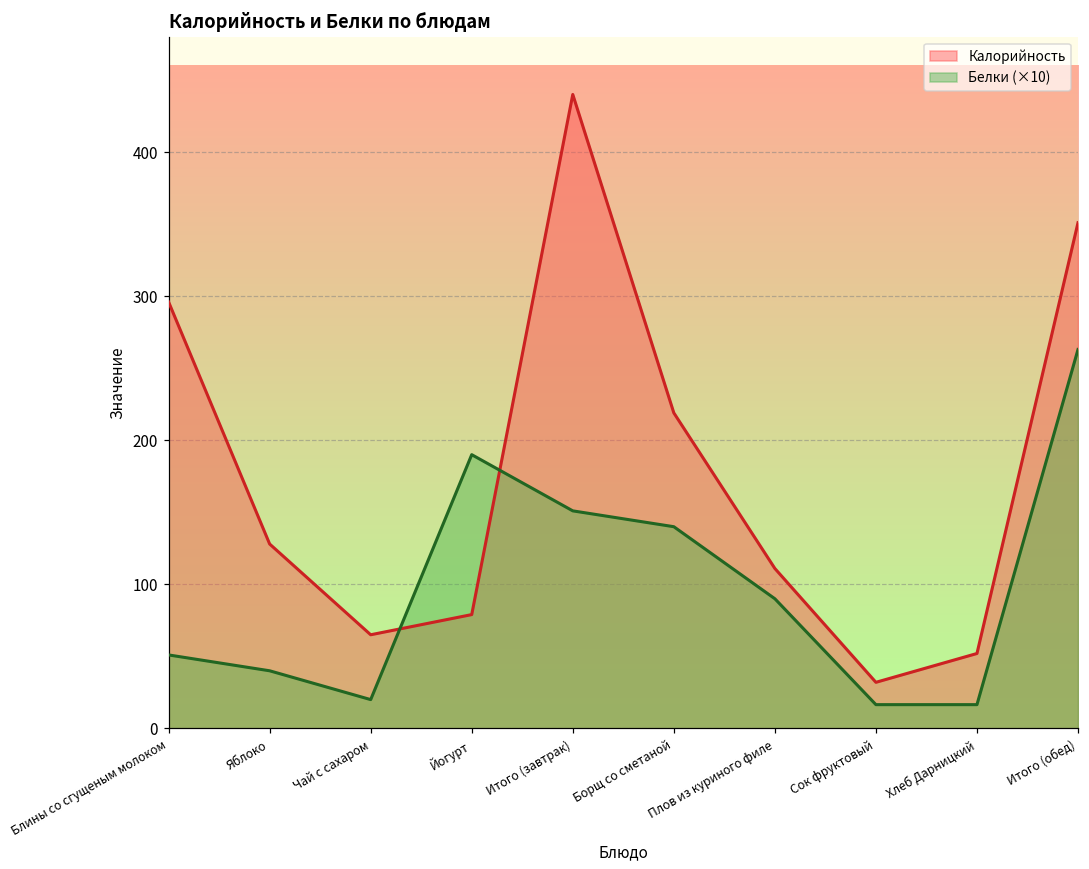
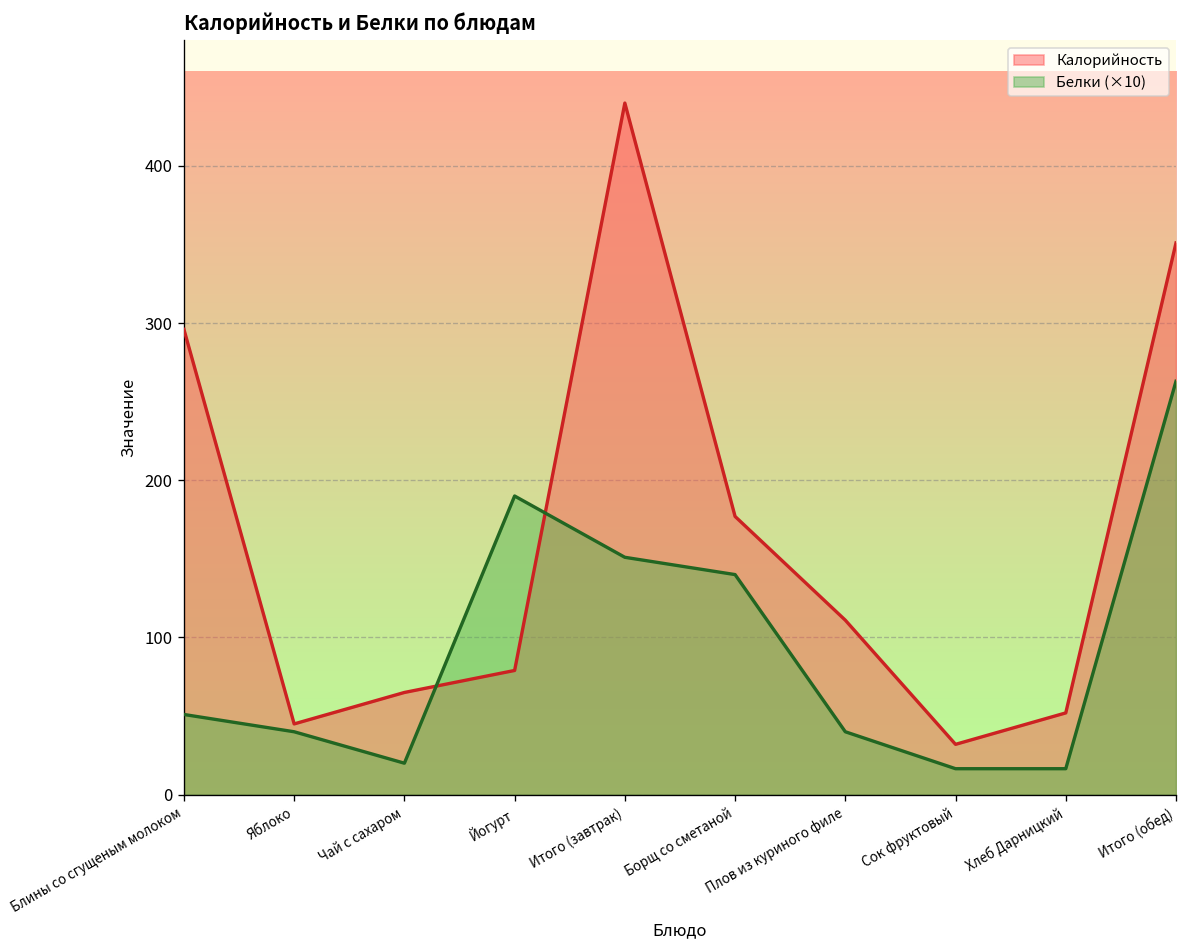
Калорийность, Яблоко: 128 -> 45
Калорийность, Борщ со сметаной: 219 -> 177
Белки (×10), Плов из куриного филе: 90 -> 40
